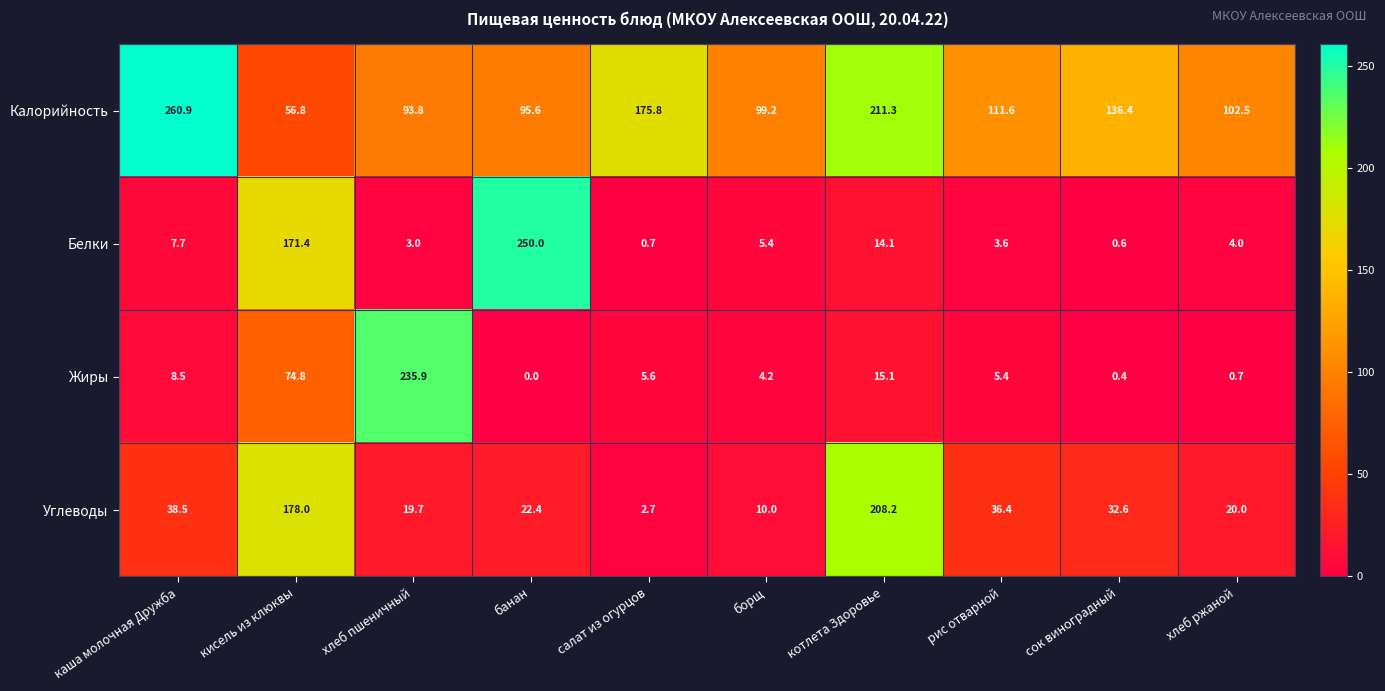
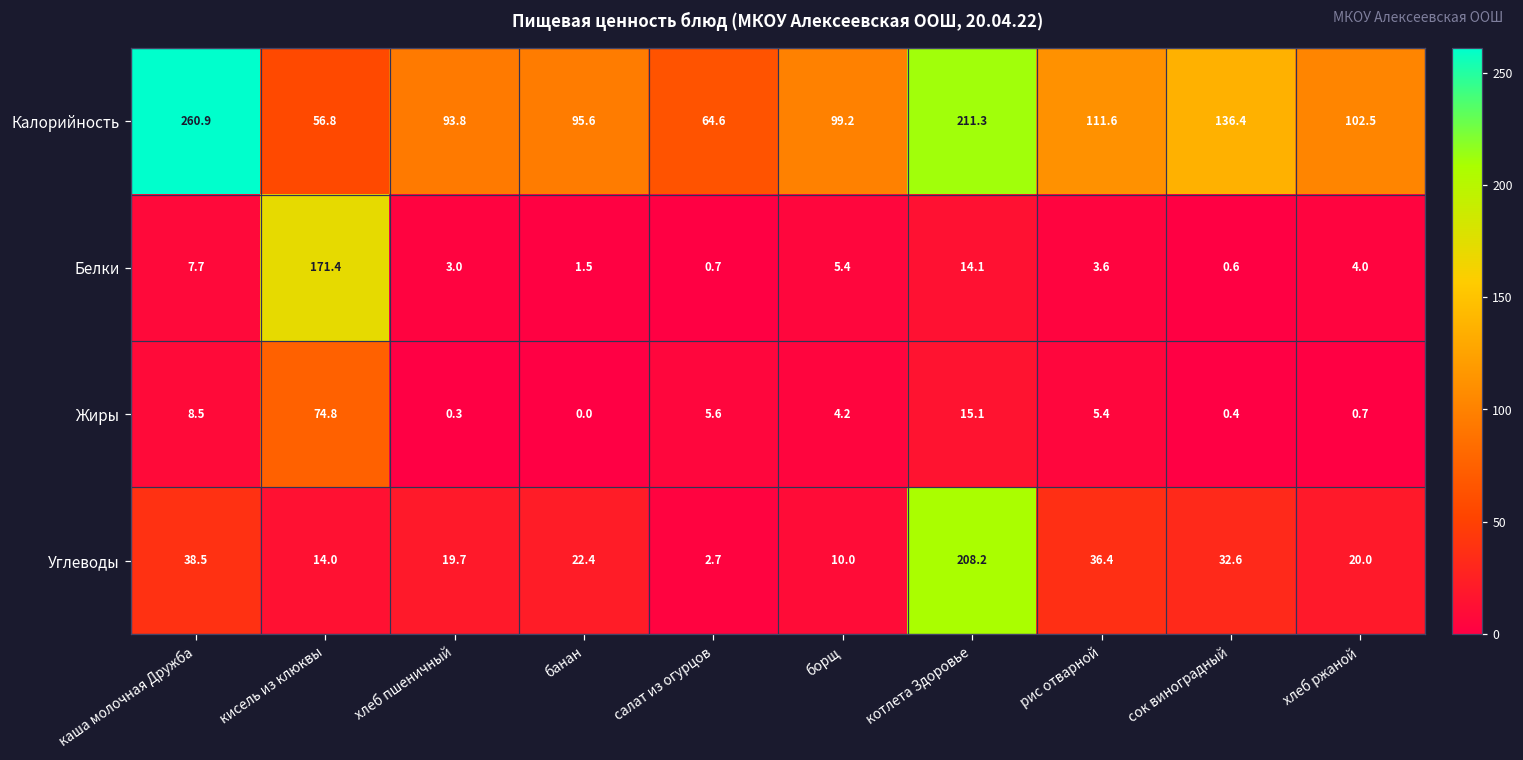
Калорийность, салат из огурцов: 175.8 -> 64.6
Белки, банан: 250.0 -> 1.5
Жиры, хлеб пшеничный: 235.9 -> 0.3
Углеводы, кисель из клюквы: 178.0 -> 14.0
